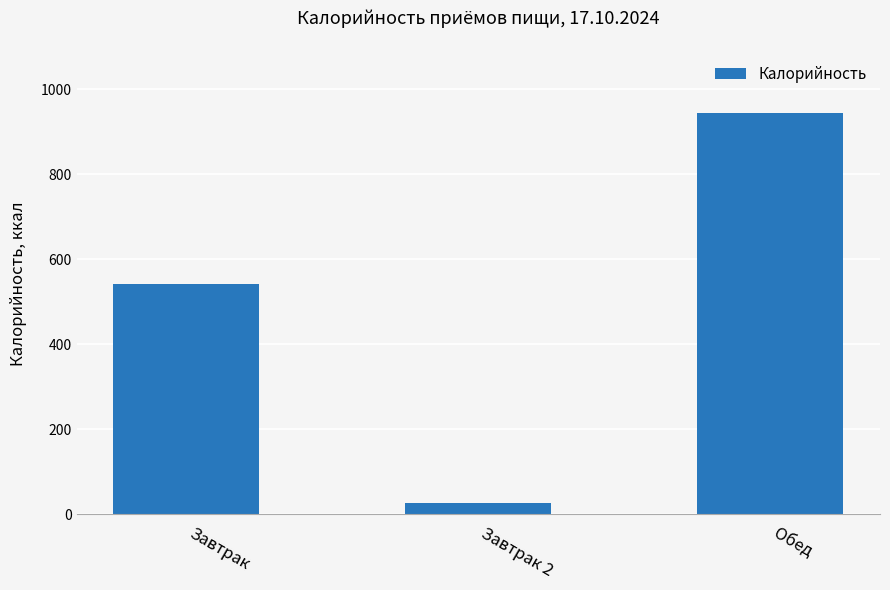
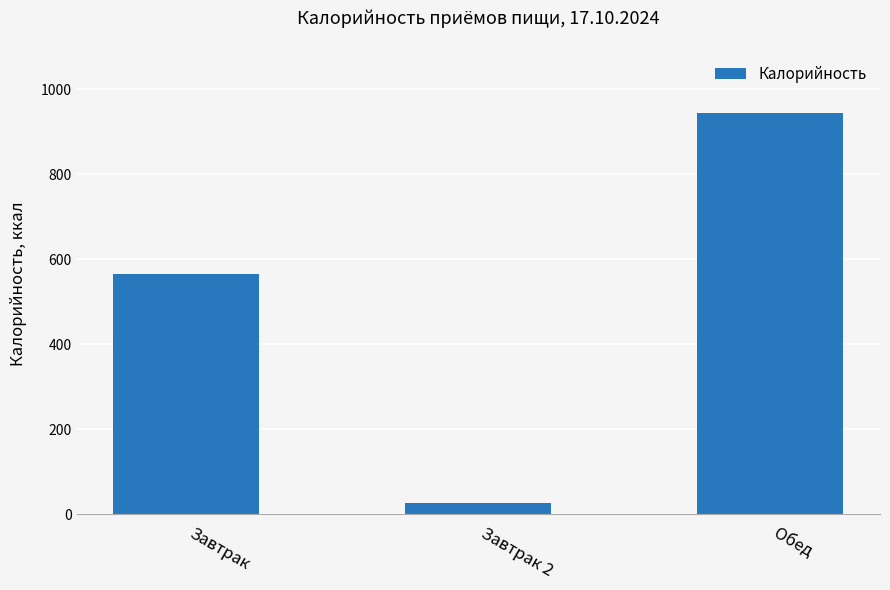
Завтрак: 540 -> 570
